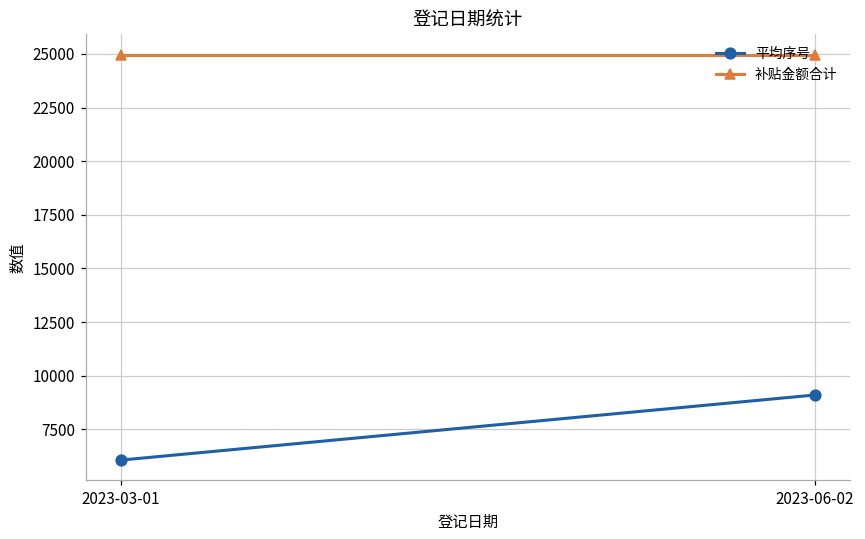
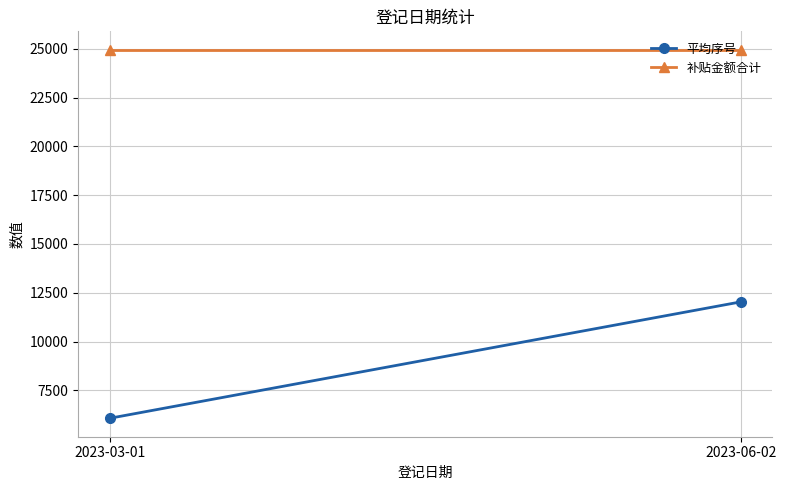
平均序号, 2023-06-02: 9100 -> 12000
